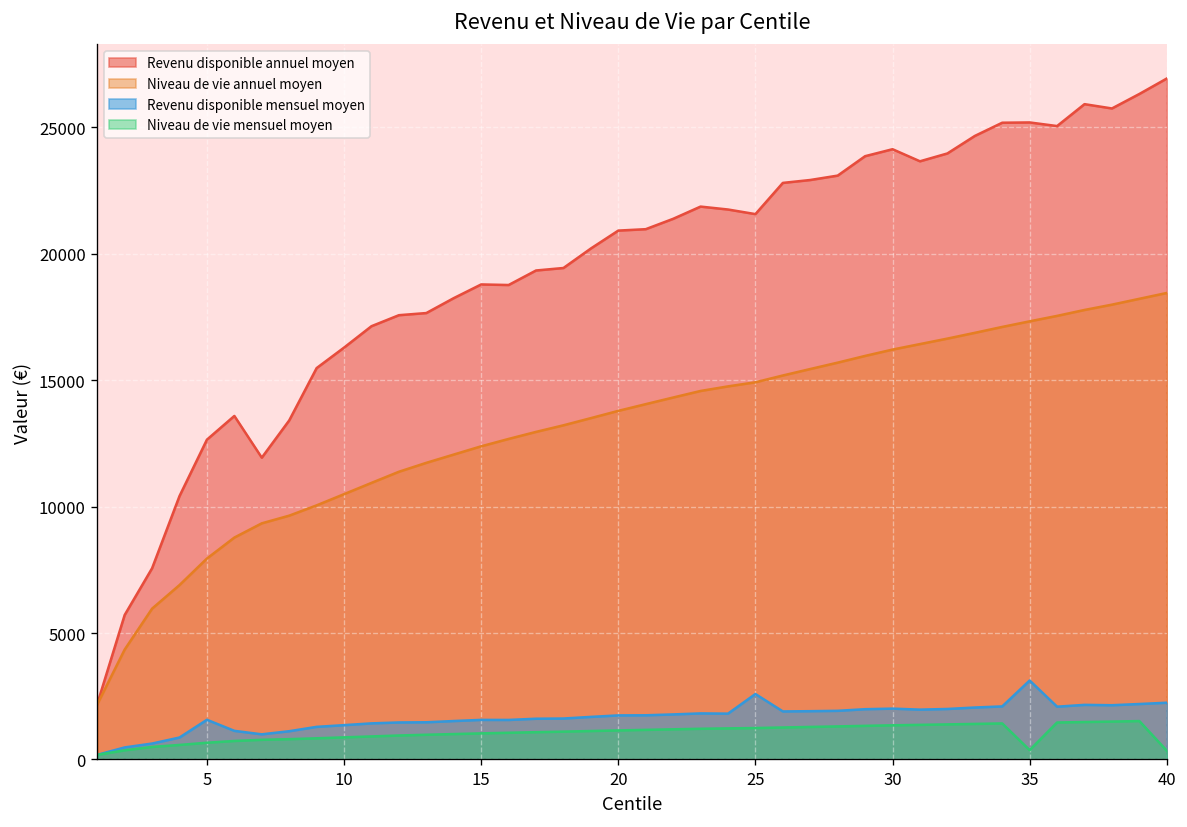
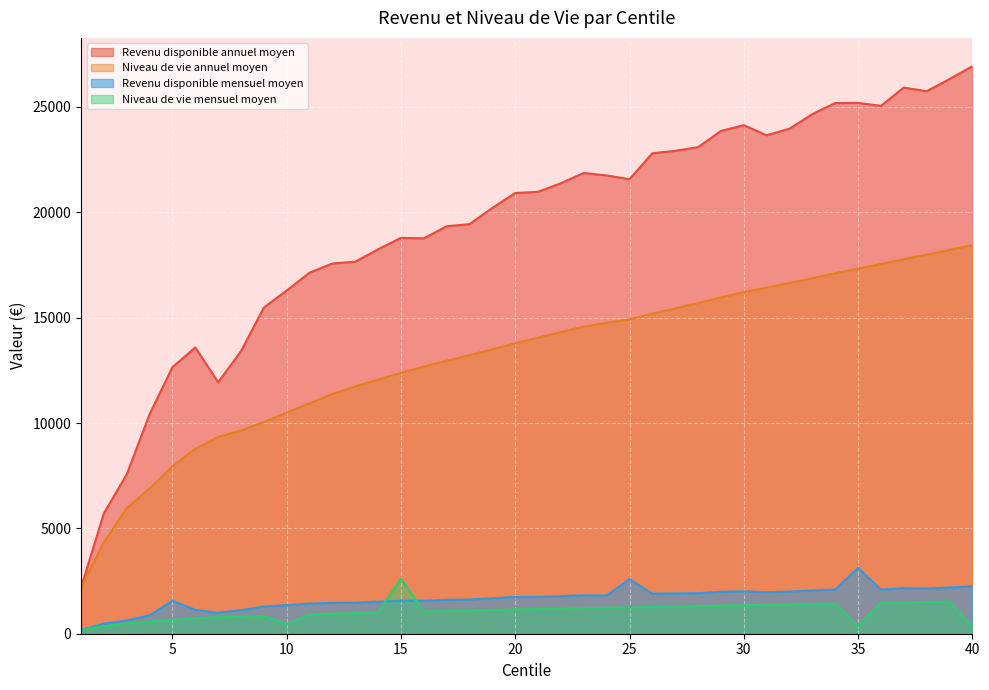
Niveau de vie mensuel moyen, 10: 900 -> 400
Niveau de vie mensuel moyen, 15: 1000 -> 2600
